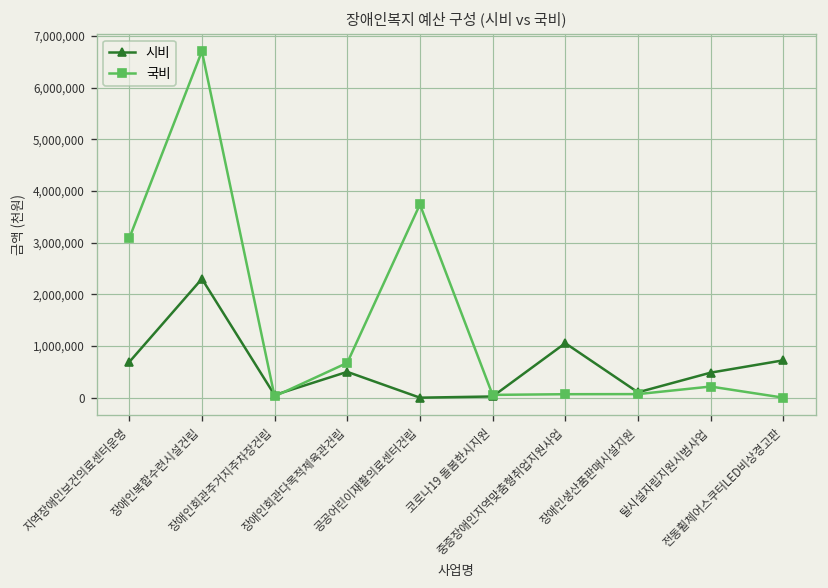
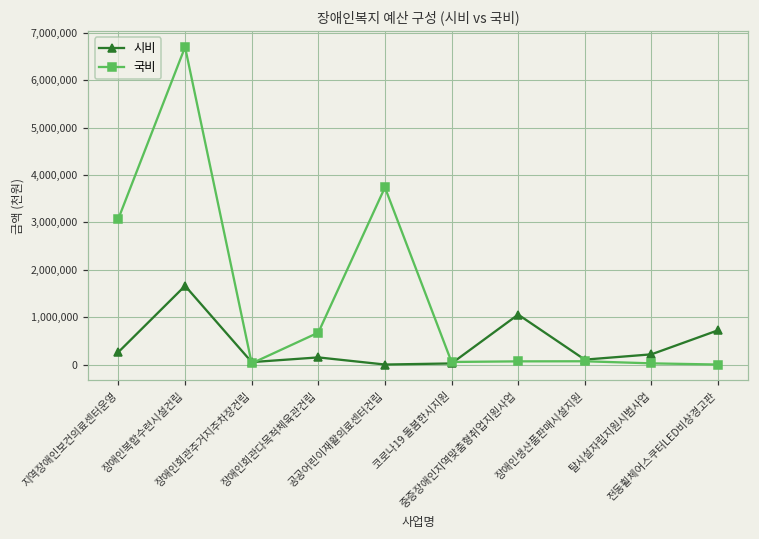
시비, 지역장애인보건의료센터운영: 700,000 -> 300,000
시비, 장애인복합수련시설건립: 2,300,000 -> 1,700,000
시비, 장애인회관다목적체육관건립: 500,000 -> 200,000
시비, 탈시설자립지원시범사업: 500,000 -> 200,000
국비, 탈시설자립지원시범사업: 200,000 -> 0
